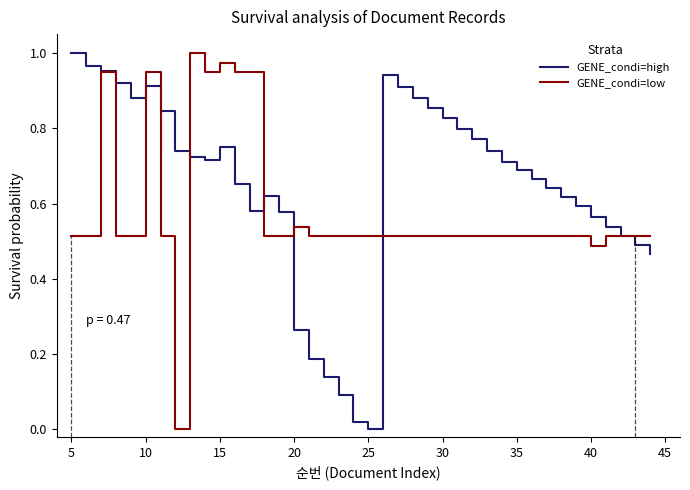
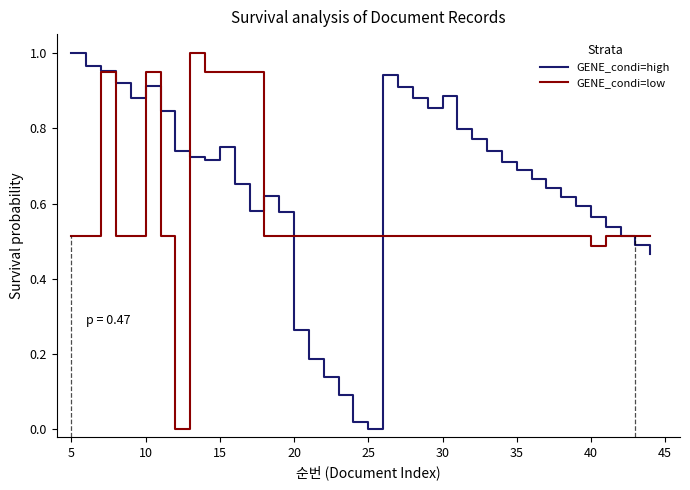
GENE_condi=low, 15: 0.97 -> 0.95
GENE_condi=low, 20: 0.54 -> 0.51
GENE_condi=high, 30: 0.83 -> 0.89
